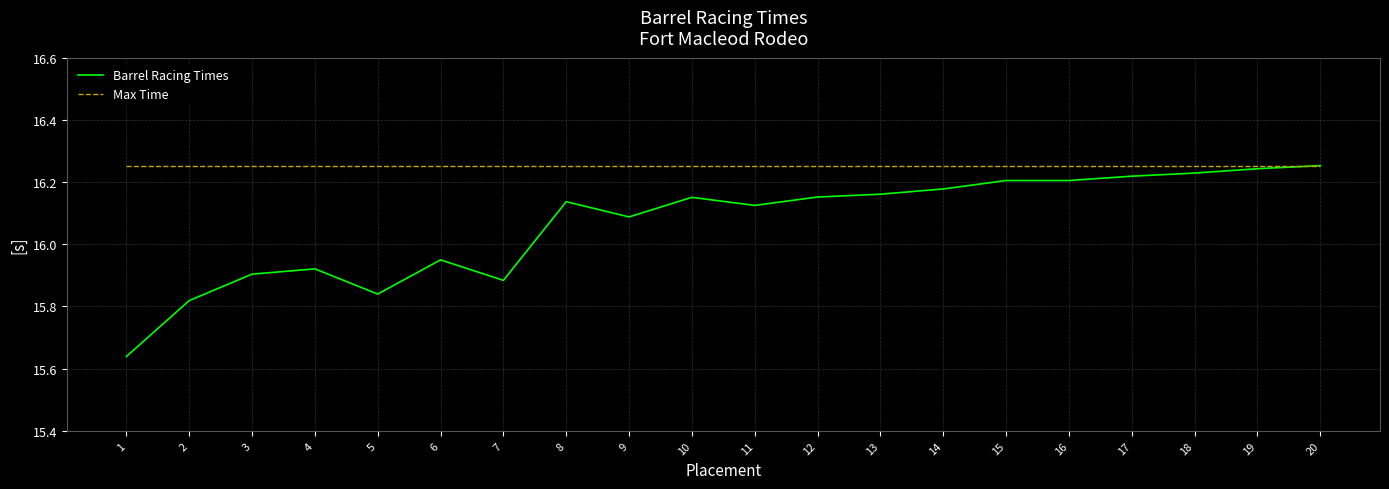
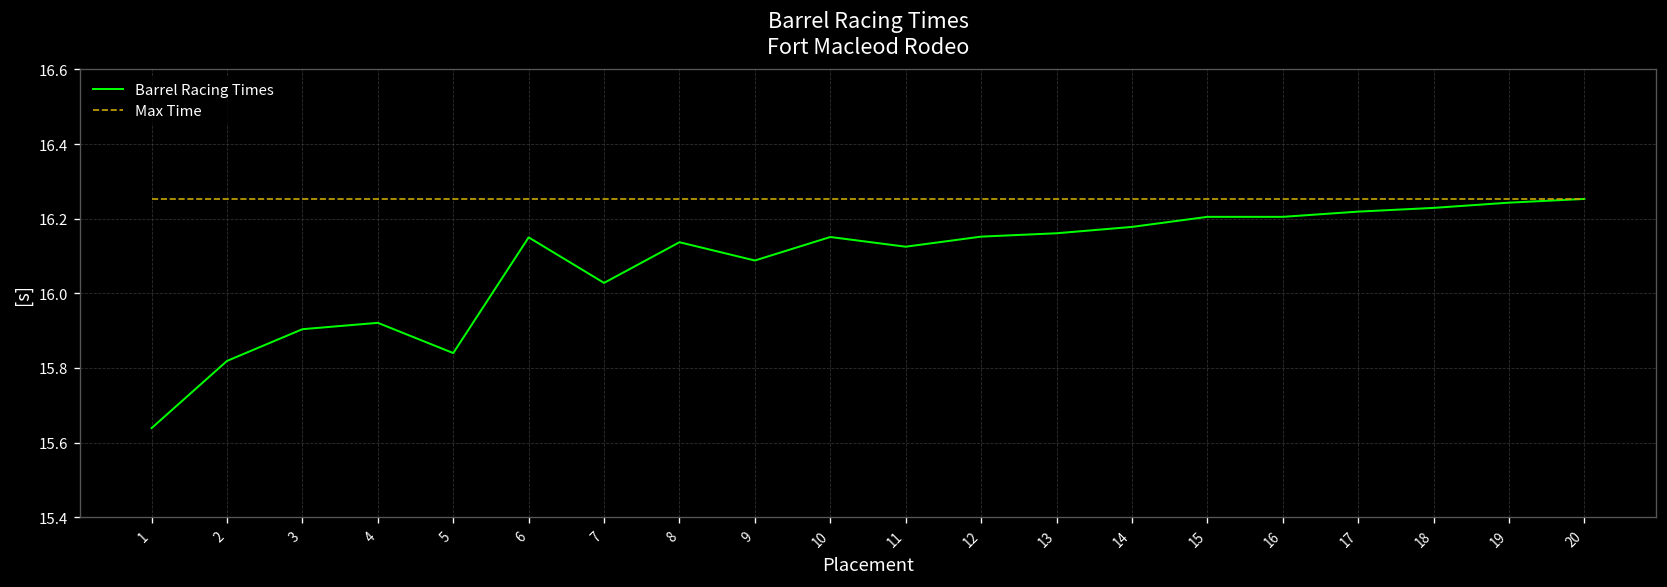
Barrel Racing Times, 6: 15.95 -> 16.15
Barrel Racing Times, 7: 15.88 -> 16.03
